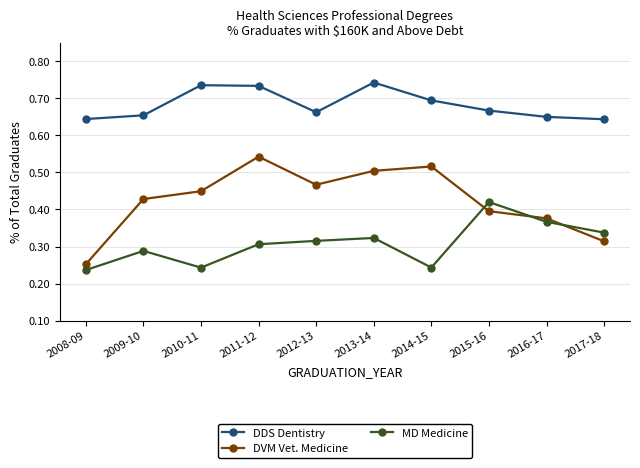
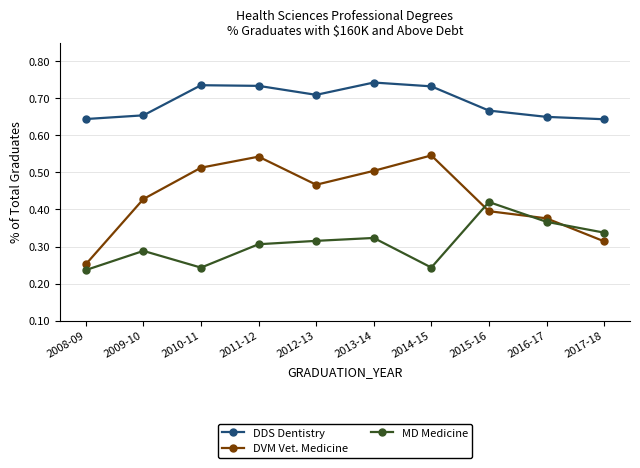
DVM Vet. Medicine, 2010-11: 0.45 -> 0.51
DDS Dentistry, 2012-13: 0.66 -> 0.71
DDS Dentistry, 2014-15: 0.69 -> 0.73
DVM Vet. Medicine, 2014-15: 0.52 -> 0.55
